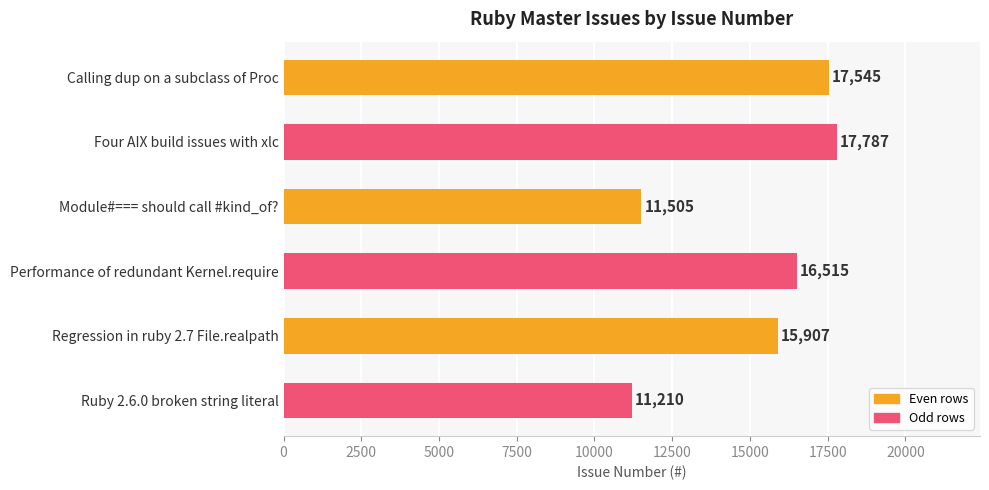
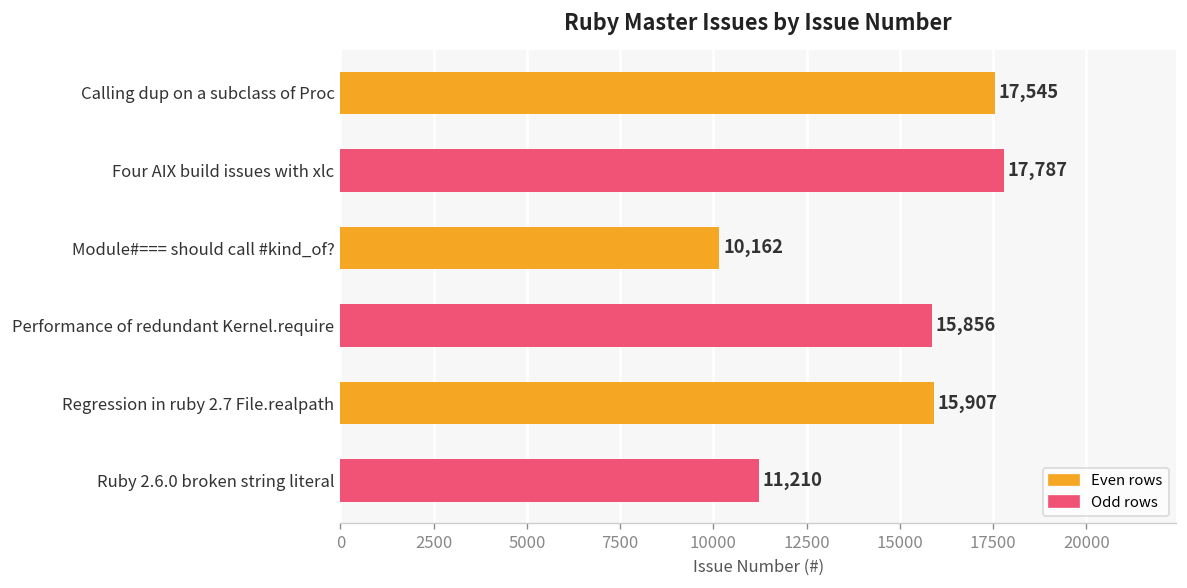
Module#=== should call #kind_of?: 11,505 -> 10,162
Performance of redundant Kernel.require: 16,515 -> 15,856
